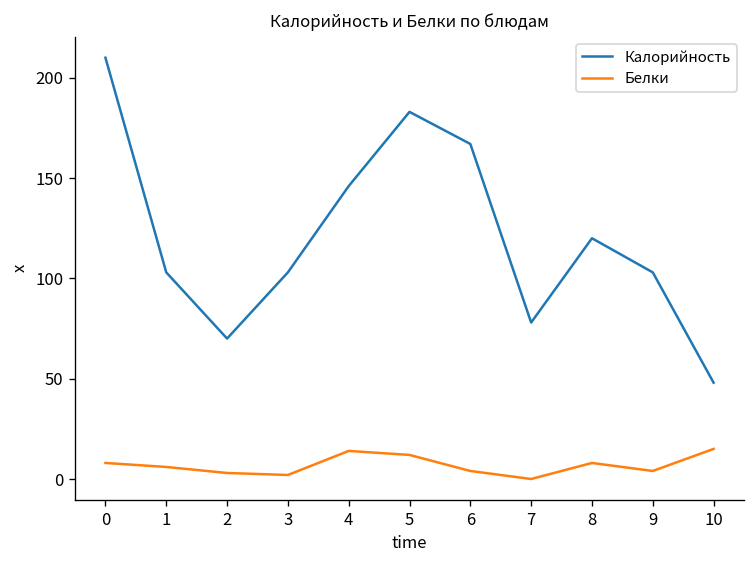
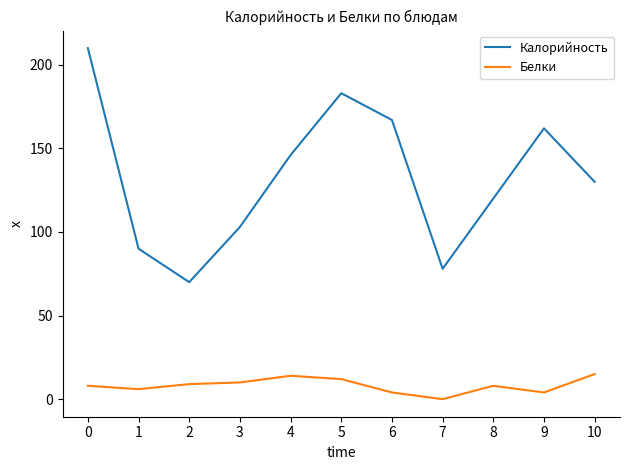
Калорийность, 1: 103 -> 90
Белки, 2: 3 -> 9
Белки, 3: 2 -> 10
Калорийность, 9: 103 -> 162
Калорийность, 10: 48 -> 130
